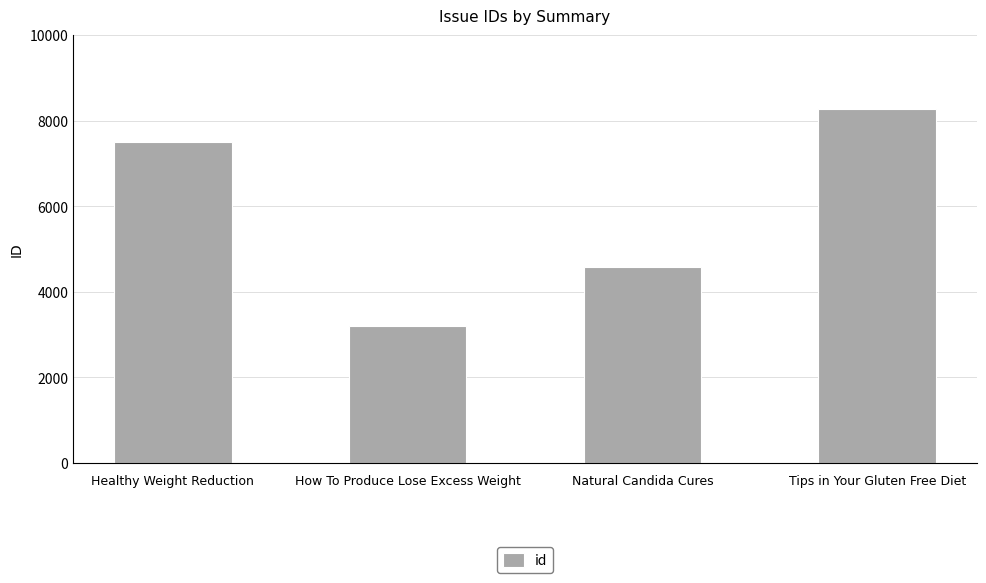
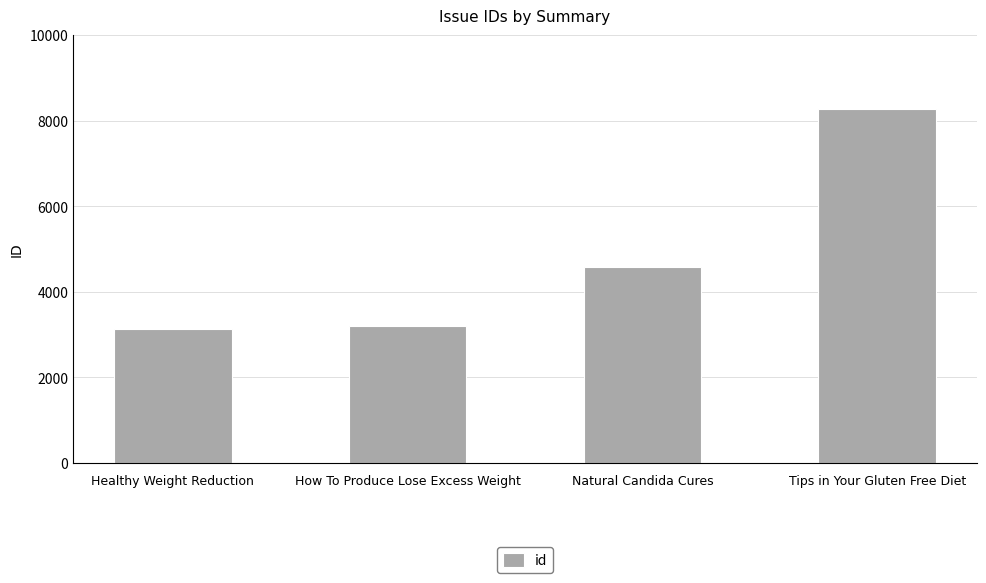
Healthy Weight Reduction: 7500 -> 3100
